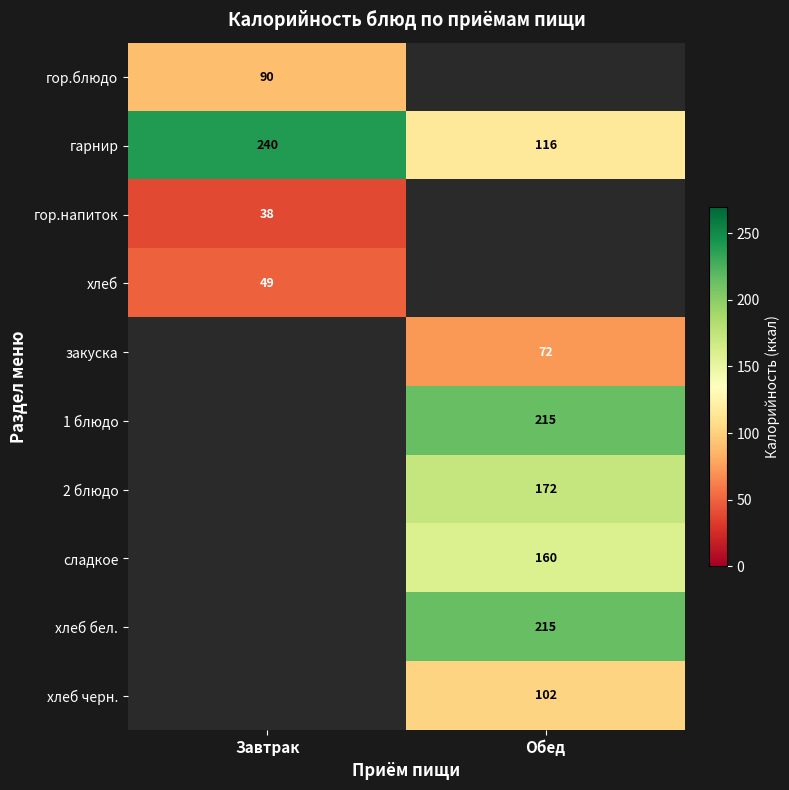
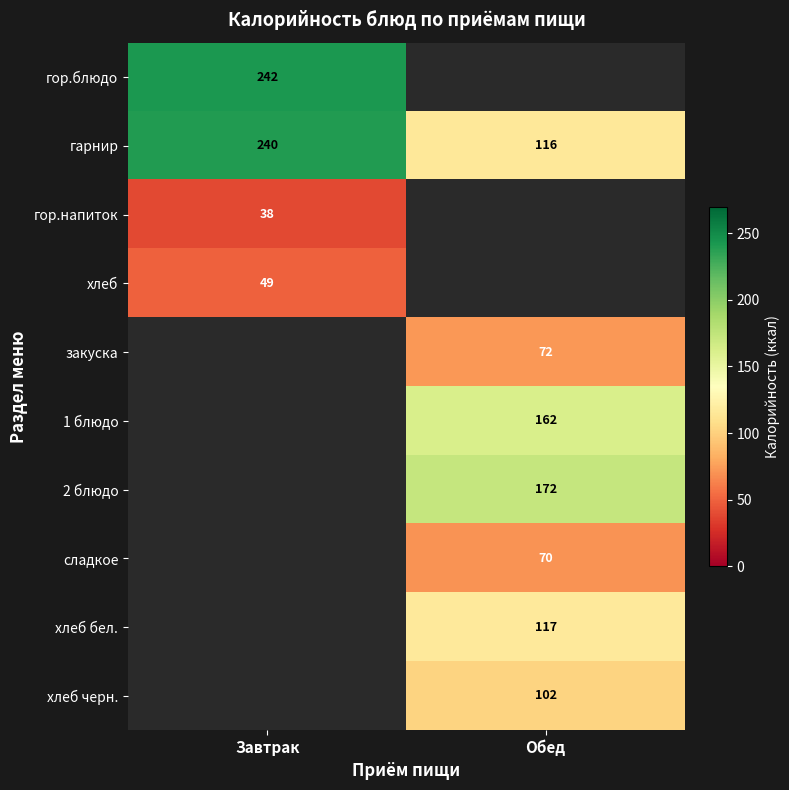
гор.блюдо, Завтрак: 90 -> 242
1 блюдо, Обед: 215 -> 162
сладкое, Обед: 160 -> 70
хлеб бел., Обед: 215 -> 117
